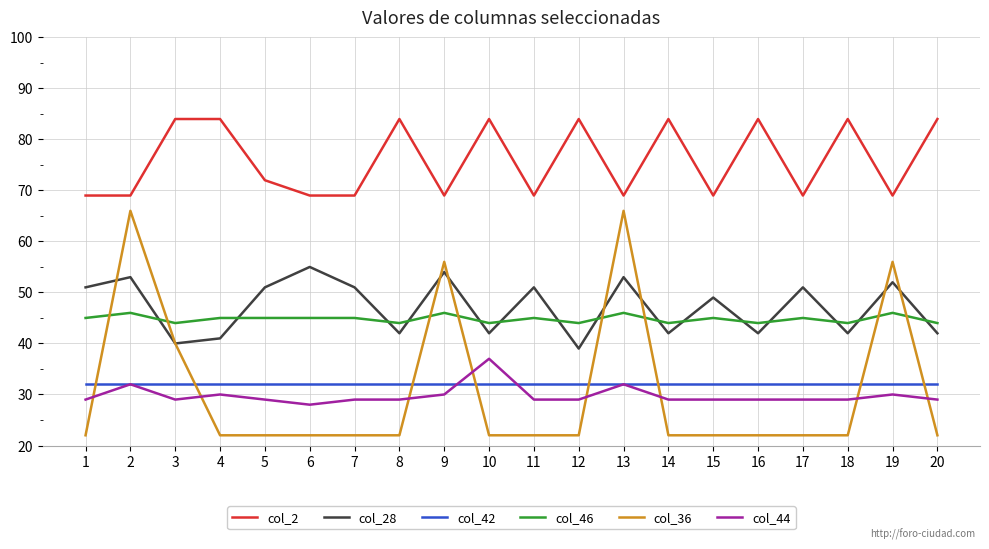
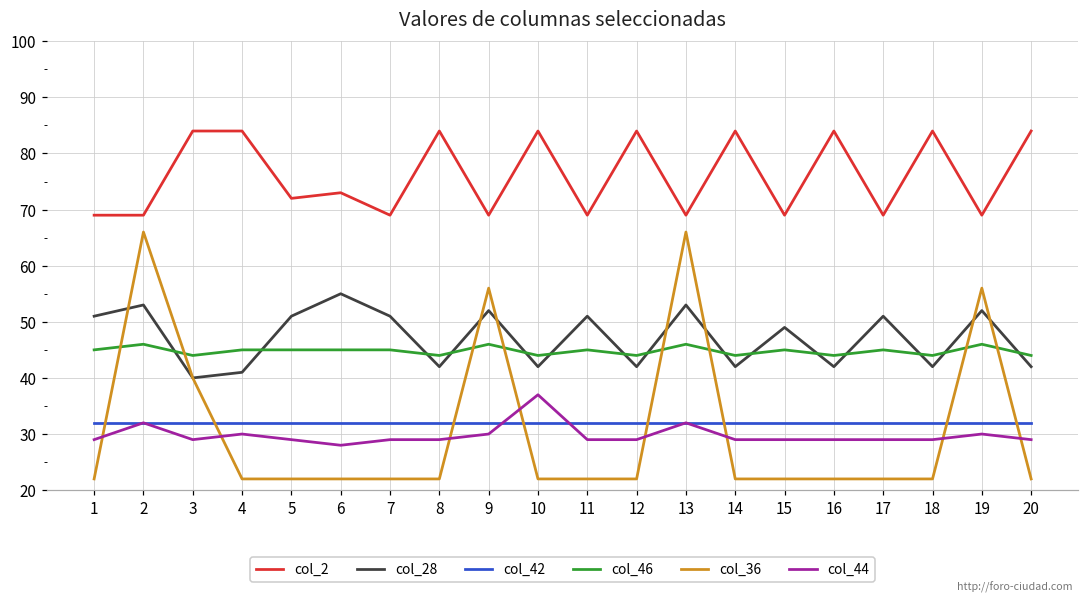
col_2, 6: 69 -> 73
col_28, 9: 54 -> 52
col_28, 12: 39 -> 42
